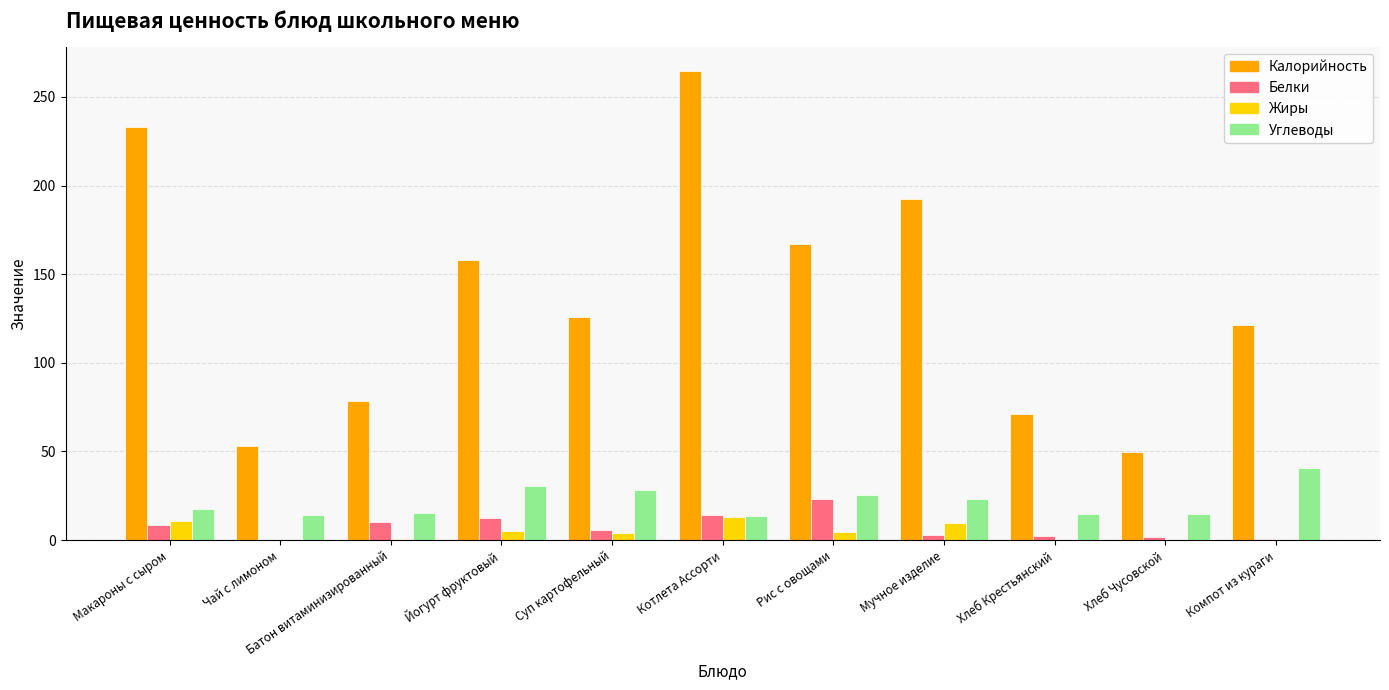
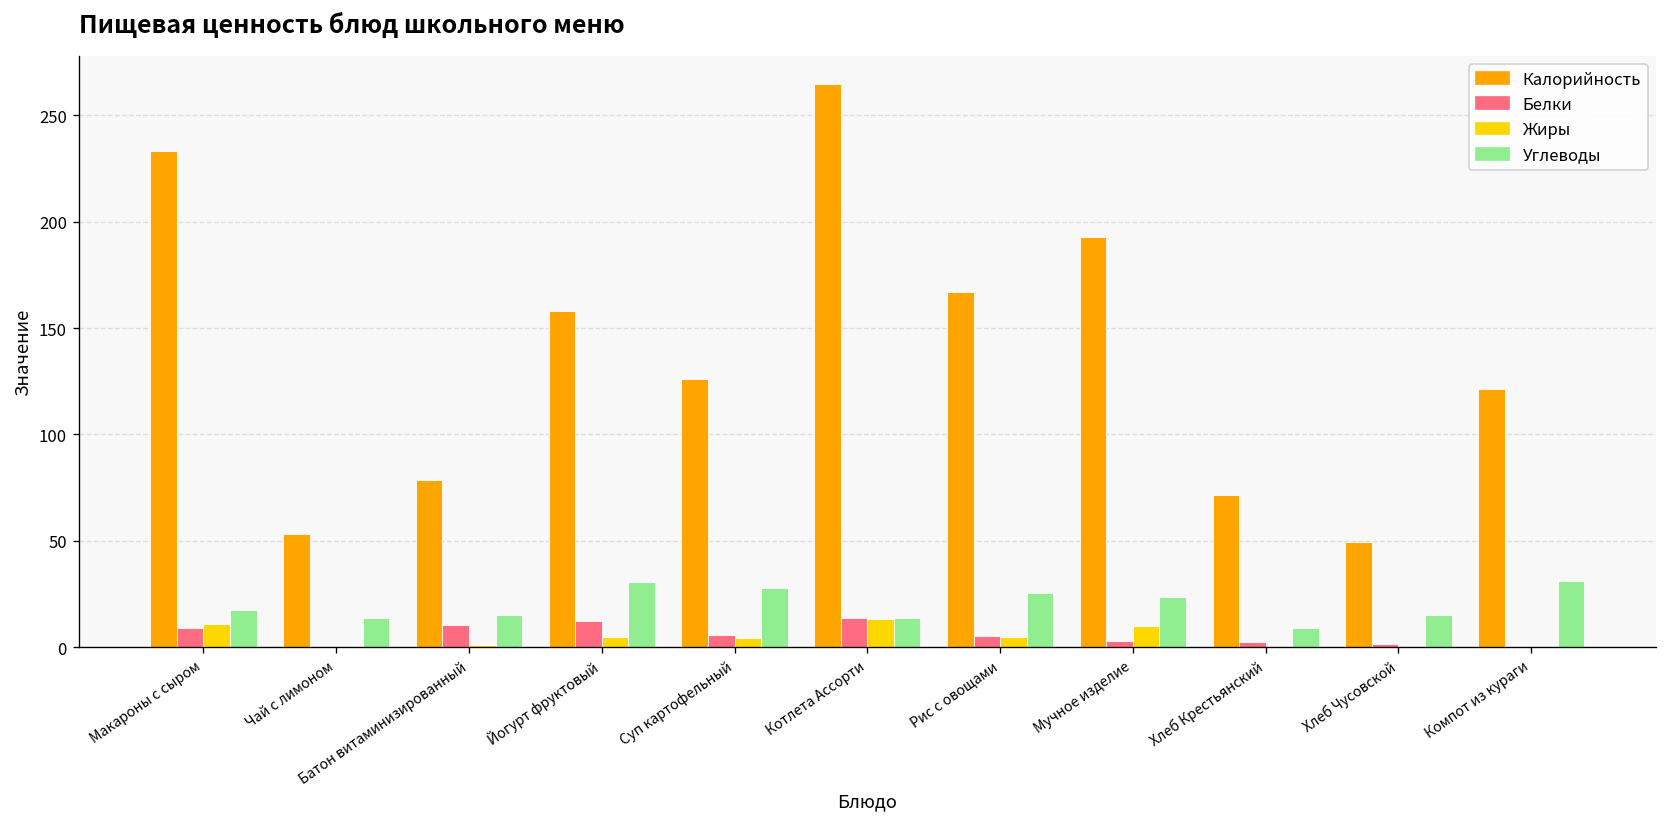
Белки, Рис с овощами: 23 -> 5
Углеводы, Хлеб Крестьянский: 15 -> 9
Углеводы, Компот из кураги: 41 -> 31
